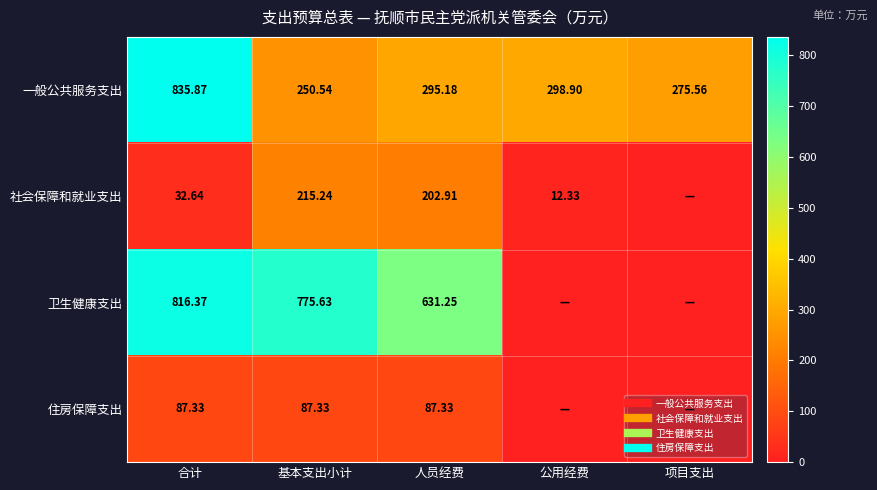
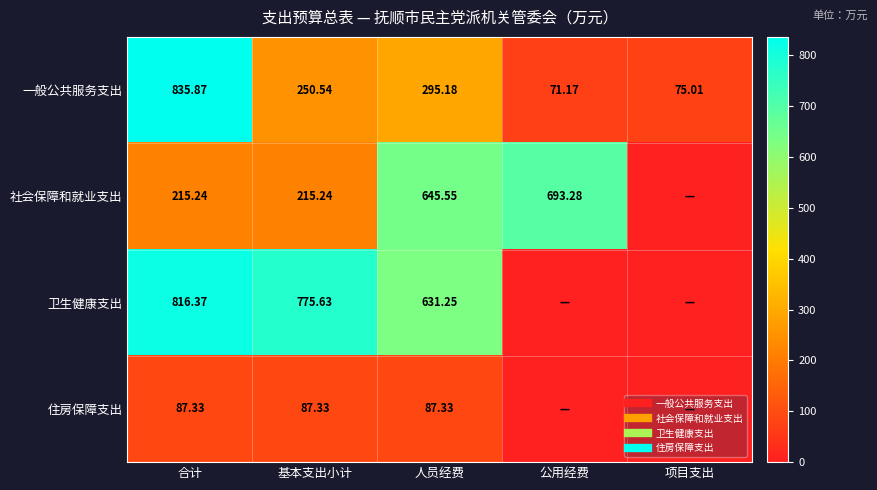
一般公共服务支出, 公用经费: 298.90 -> 71.17
一般公共服务支出, 项目支出: 275.56 -> 75.01
社会保障和就业支出, 合计: 32.64 -> 215.24
社会保障和就业支出, 人员经费: 202.91 -> 645.55
社会保障和就业支出, 公用经费: 12.33 -> 693.28
